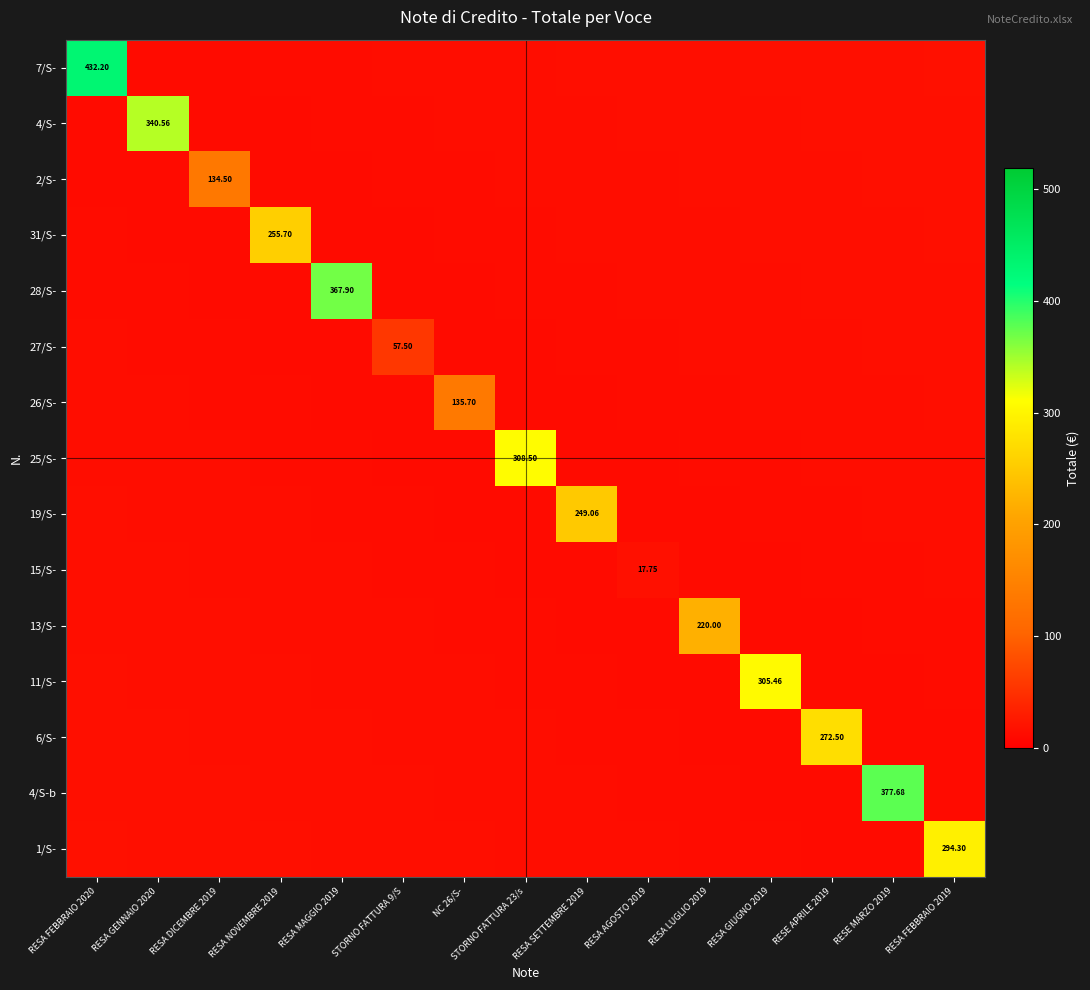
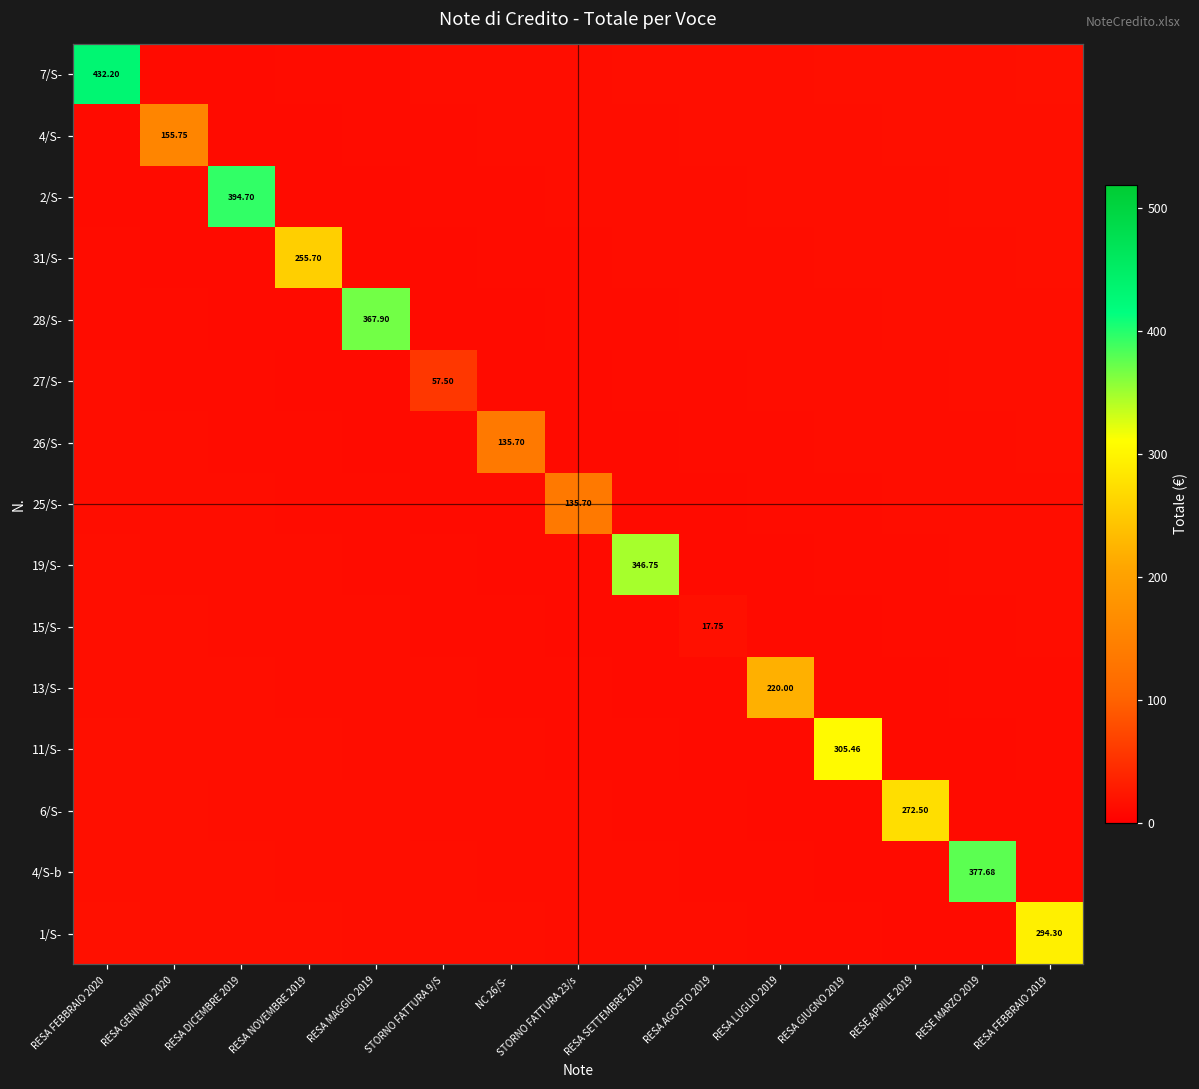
4/S-, RESA GENNAIO 2020: 340.56 -> 155.75
2/S-, RESA DICEMBRE 2019: 134.50 -> 394.70
25/S-, STORNO FATTURA 23/s: 308.50 -> 135.70
19/S-, RESA SETTEMBRE 2019: 249.06 -> 346.75
